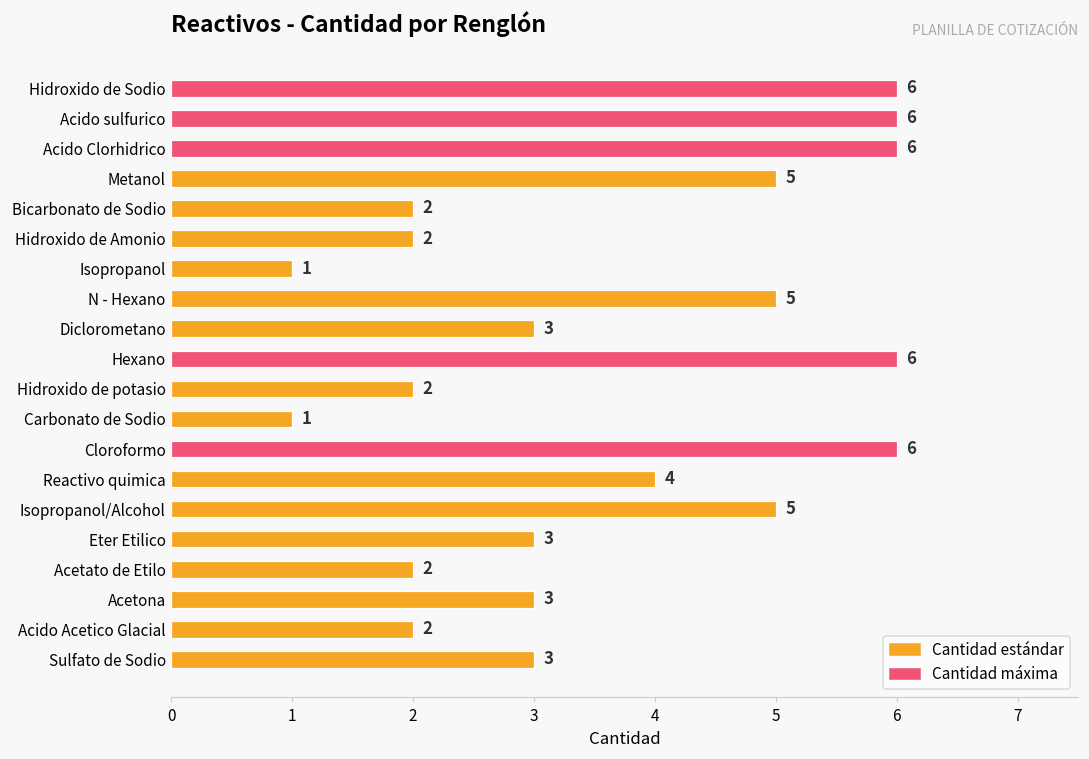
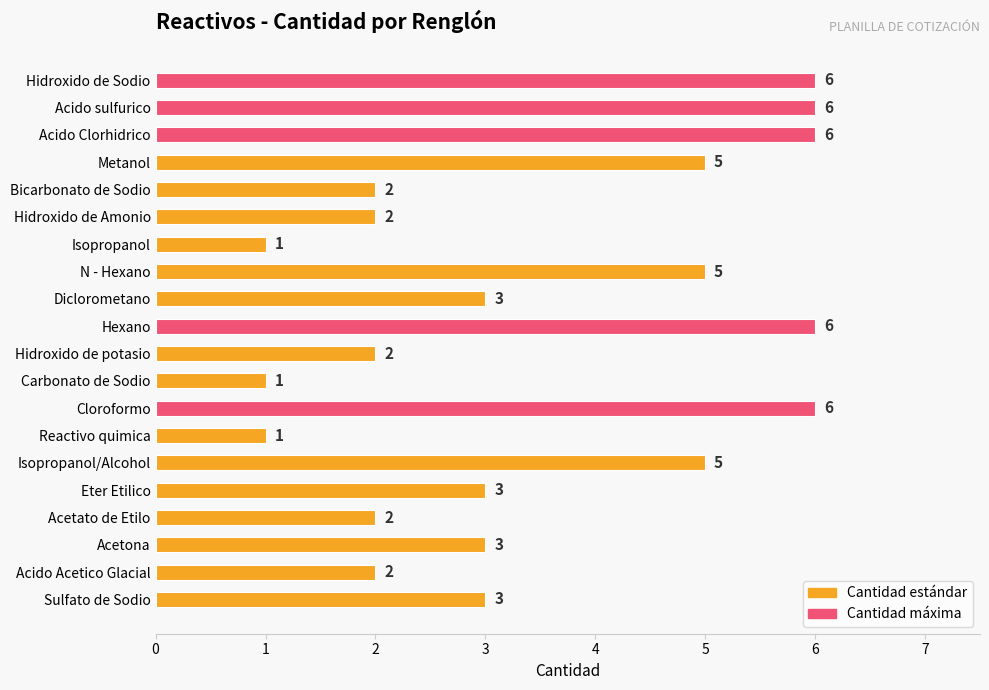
Reactivo quimica: 4 -> 1
